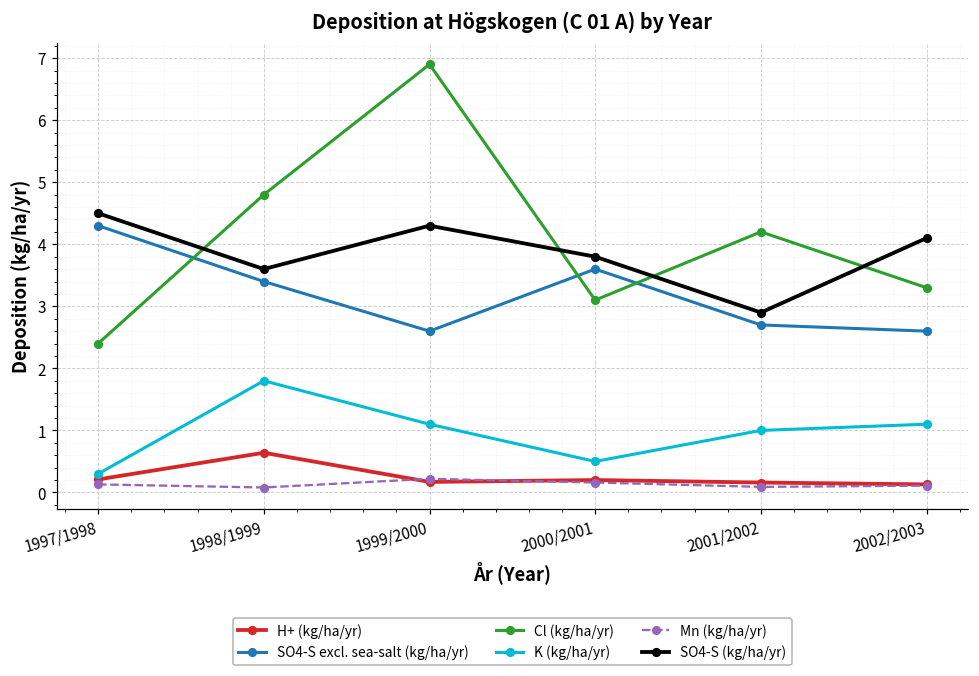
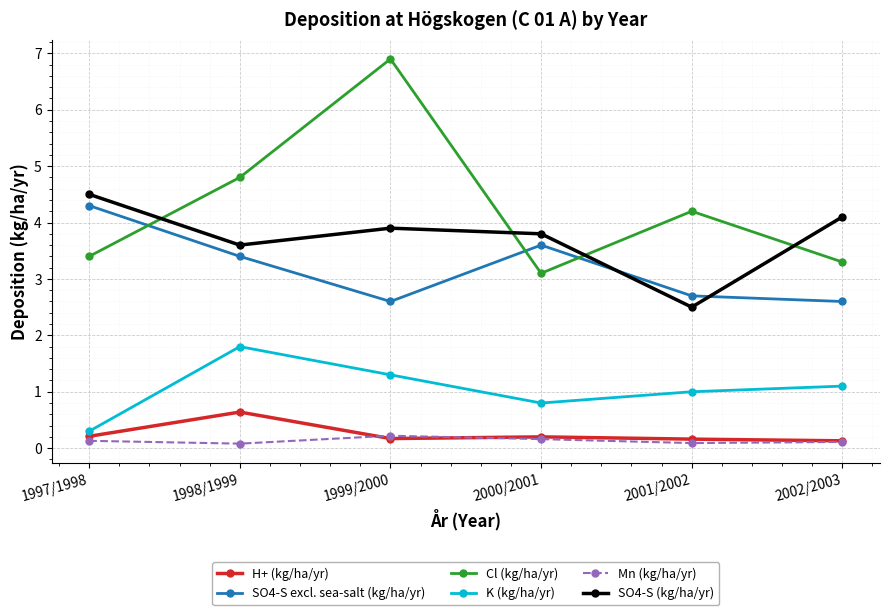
Cl (kg/ha/yr), 1997/1998: 2.4 -> 3.4
K (kg/ha/yr), 1999/2000: 1.1 -> 1.3
SO4-S (kg/ha/yr), 1999/2000: 4.3 -> 3.9
K (kg/ha/yr), 2000/2001: 0.5 -> 0.8
SO4-S (kg/ha/yr), 2001/2002: 2.9 -> 2.5
